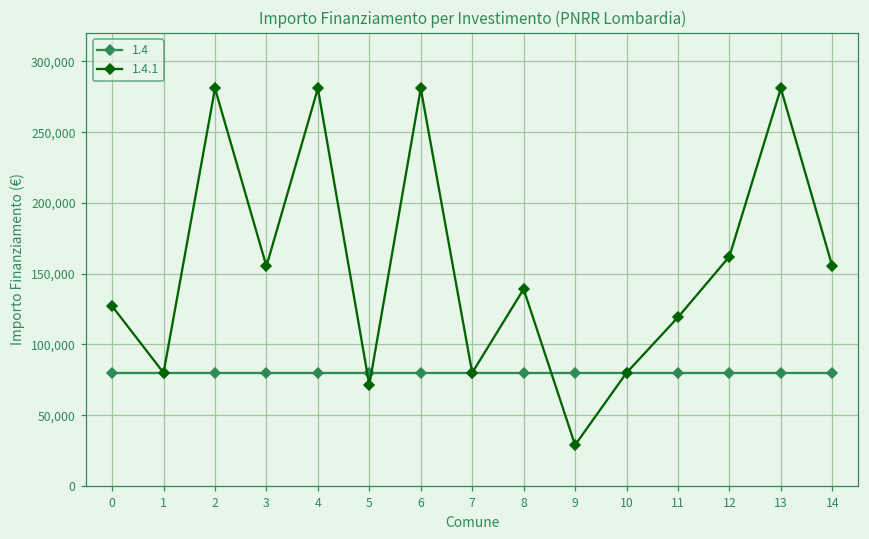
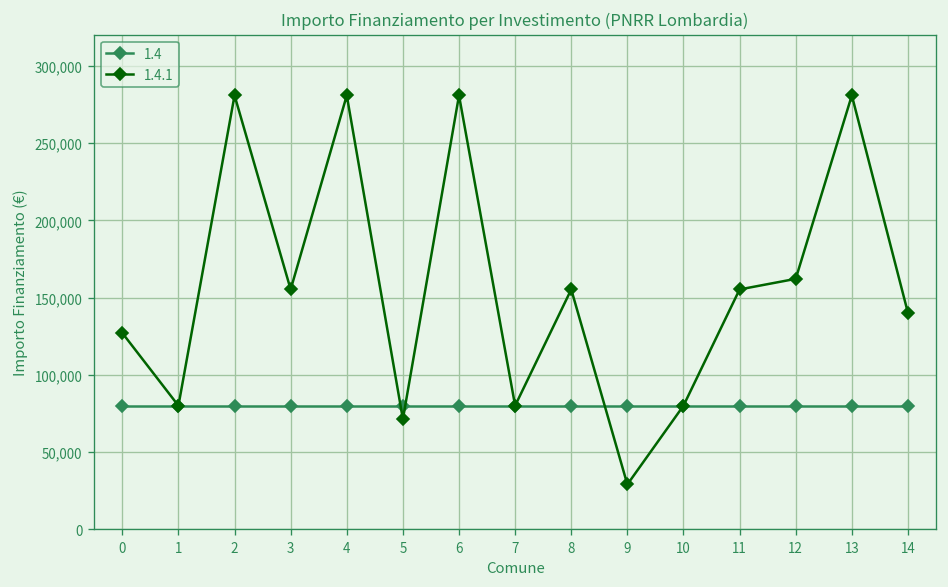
1.4.1, 8: 139,000 -> 155,000
1.4.1, 11: 119,000 -> 155,000
1.4.1, 14: 155,000 -> 140,000
